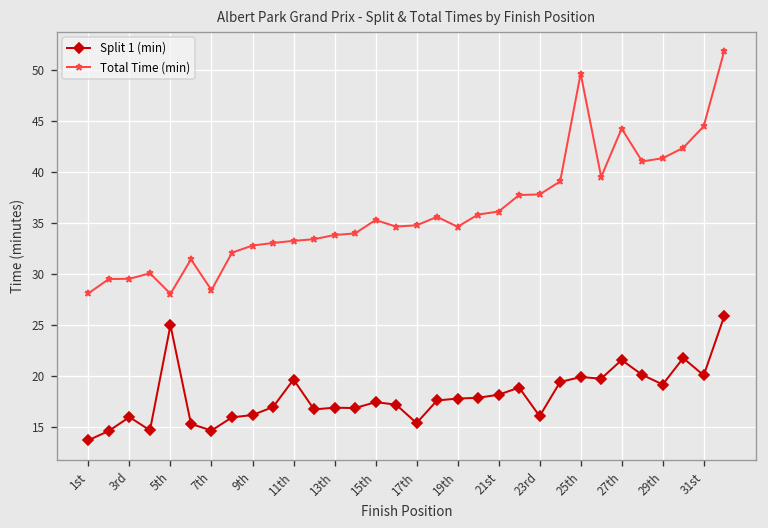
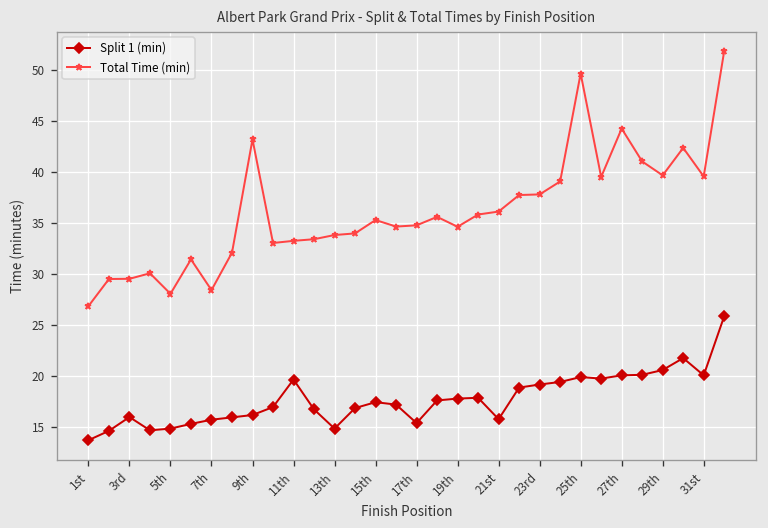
Total Time (min), 1st: 28 -> 27
Split 1 (min), 5th: 25 -> 15
Split 1 (min), 7th: 15 -> 16
Total Time (min), 9th: 33 -> 43
Split 1 (min), 13th: 17 -> 15
Split 1 (min), 21st: 18 -> 16
Split 1 (min), 23rd: 16 -> 19
Split 1 (min), 27th: 22 -> 20
Split 1 (min), 29th: 19 -> 21
Total Time (min), 29th: 41 -> 40
Total Time (min), 31st: 45 -> 40
